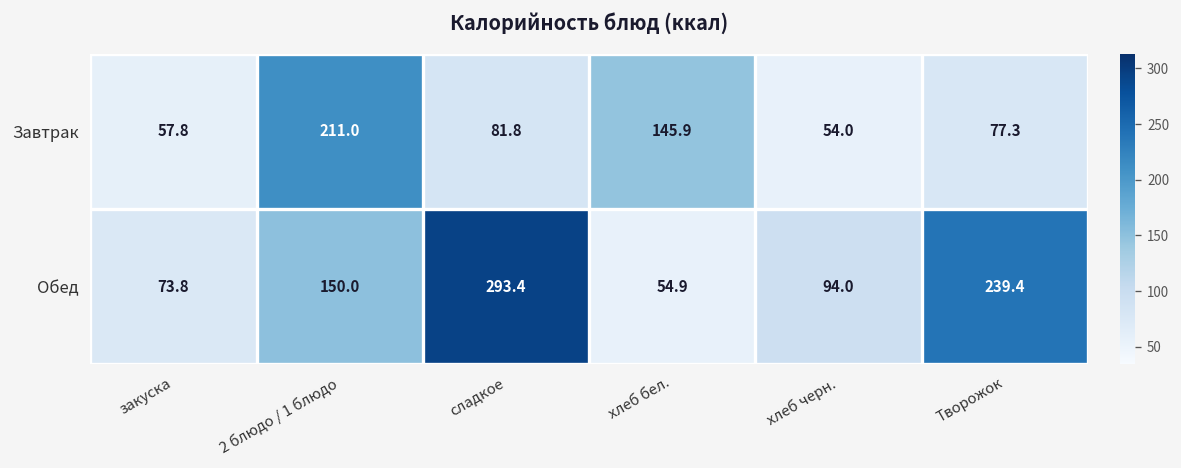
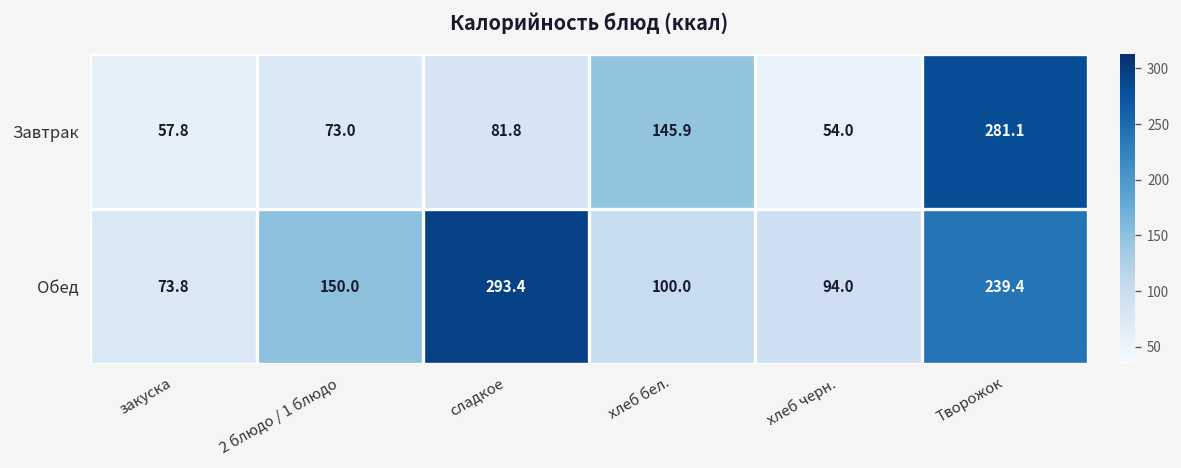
Завтрак, 2 блюдо / 1 блюдо: 211.0 -> 73.0
Завтрак, Творожок: 77.3 -> 281.1
Обед, хлеб бел.: 54.9 -> 100.0
